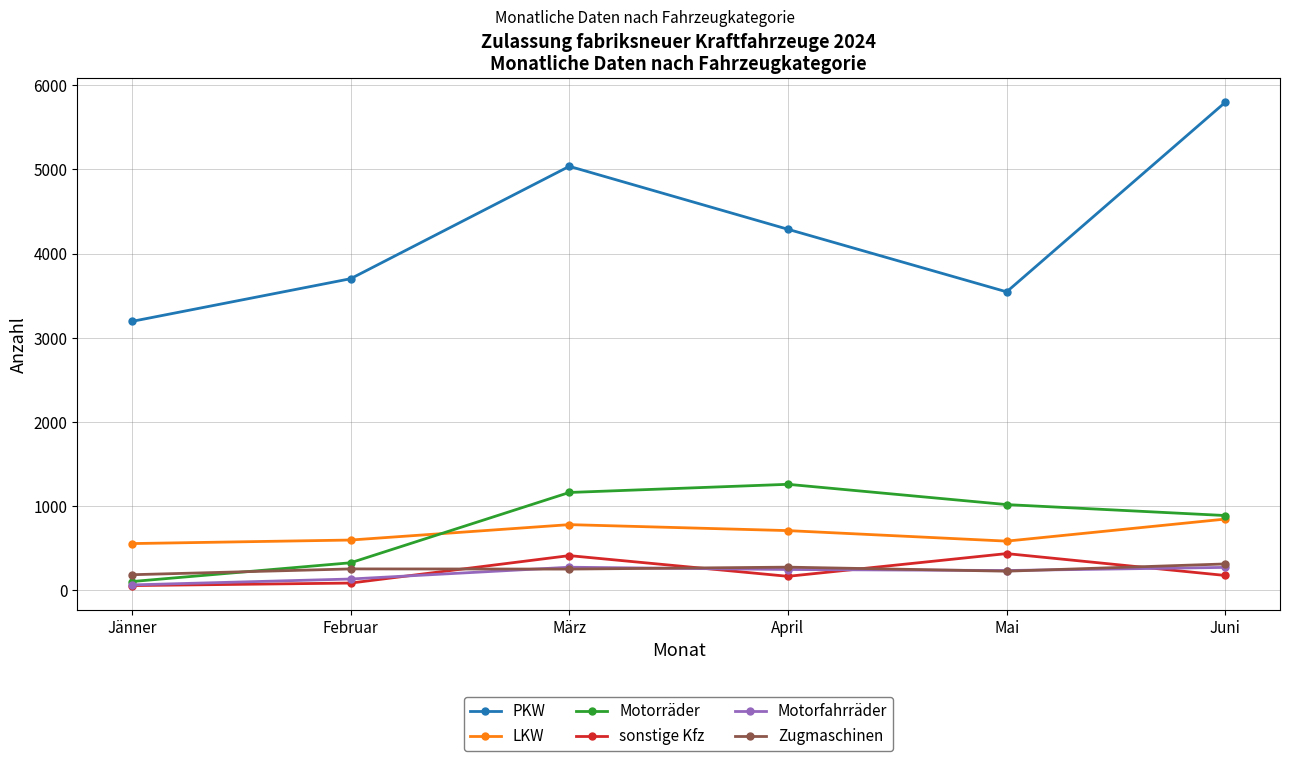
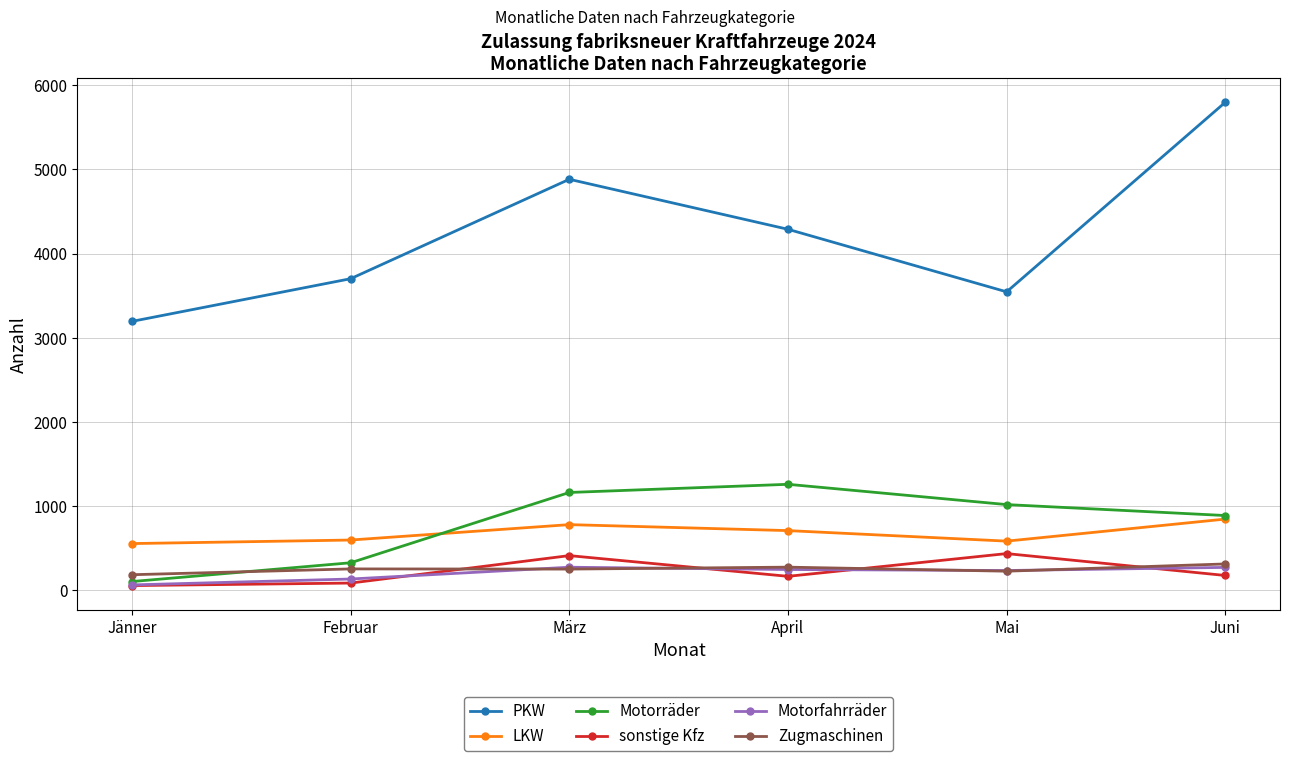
PKW, März: 5000 -> 4900
